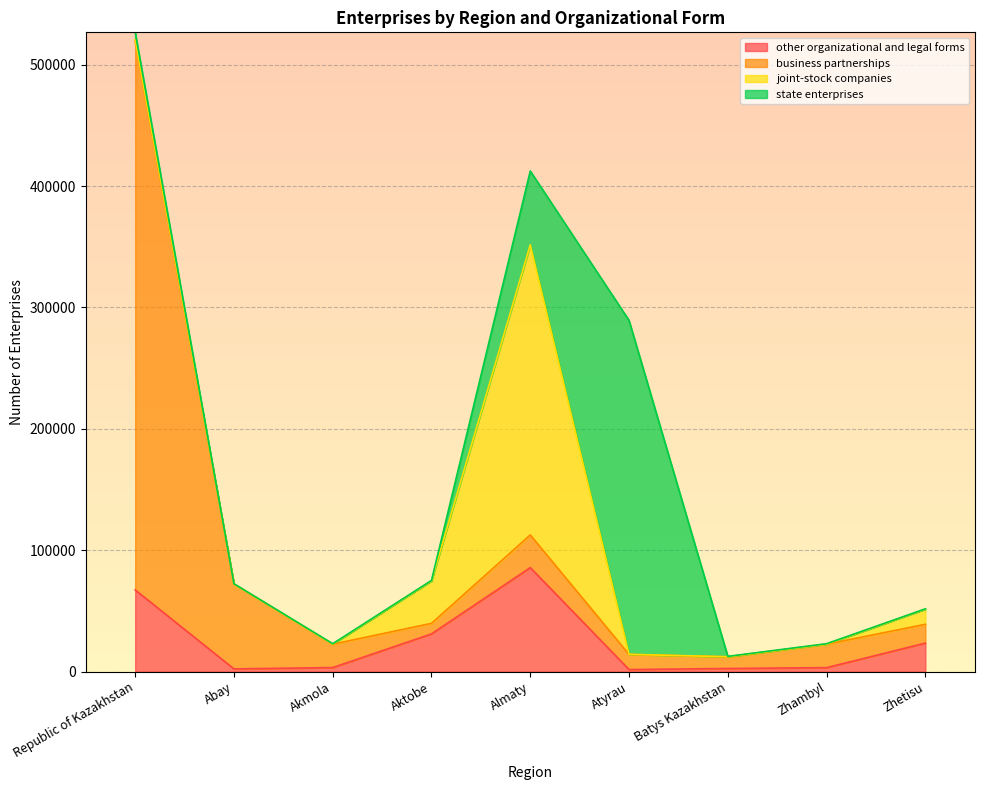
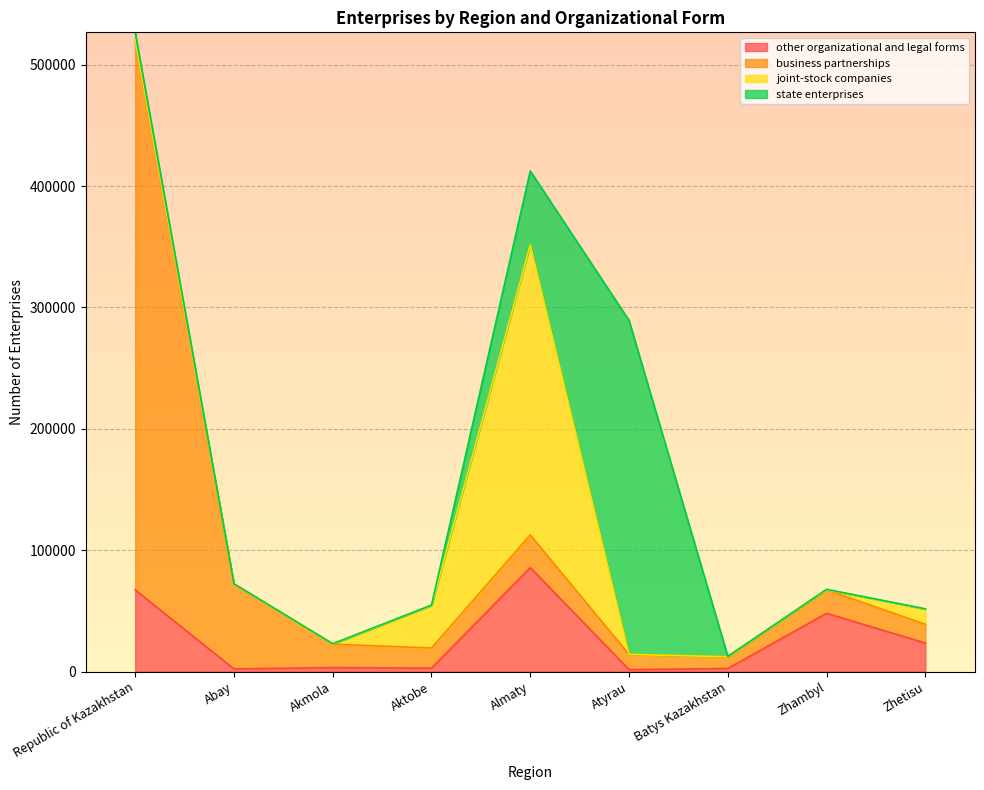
other organizational and legal forms, Aktobe: 31000 -> 3000
business partnerships, Aktobe: 9000 -> 17000
other organizational and legal forms, Zhambyl: 3000 -> 48000
